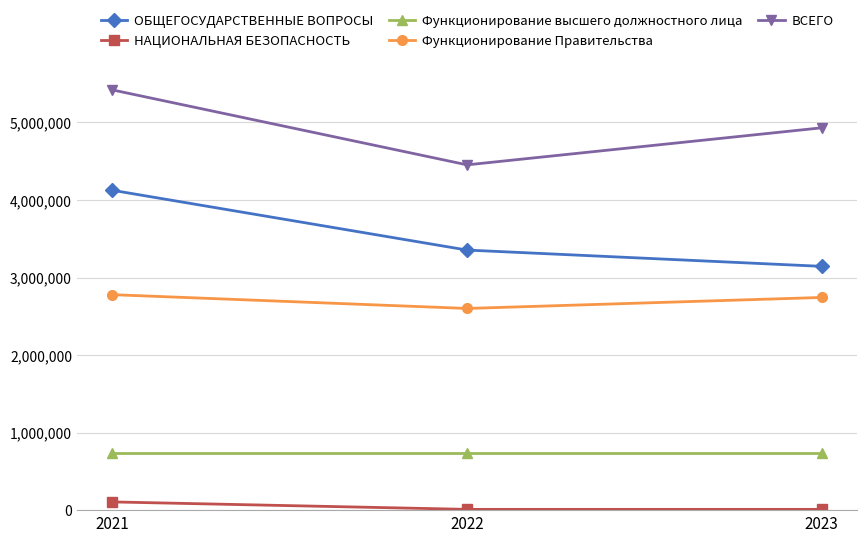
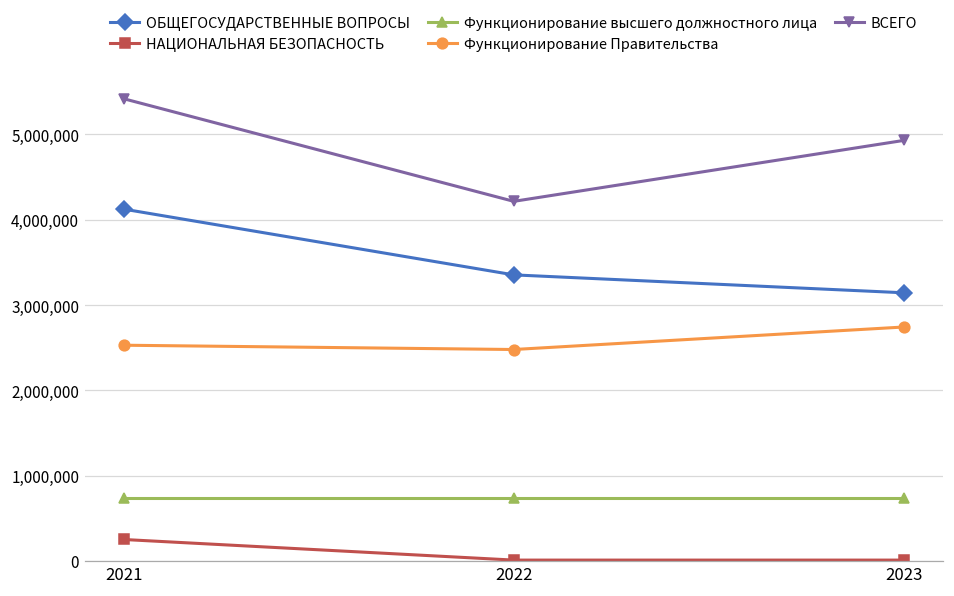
НАЦИОНАЛЬНАЯ БЕЗОПАСНОСТЬ, 2021: 100,000 -> 300,000
Функционирование Правительства, 2021: 2,800,000 -> 2,500,000
Функционирование Правительства, 2022: 2,600,000 -> 2,500,000
ВСЕГО, 2022: 4,500,000 -> 4,200,000
